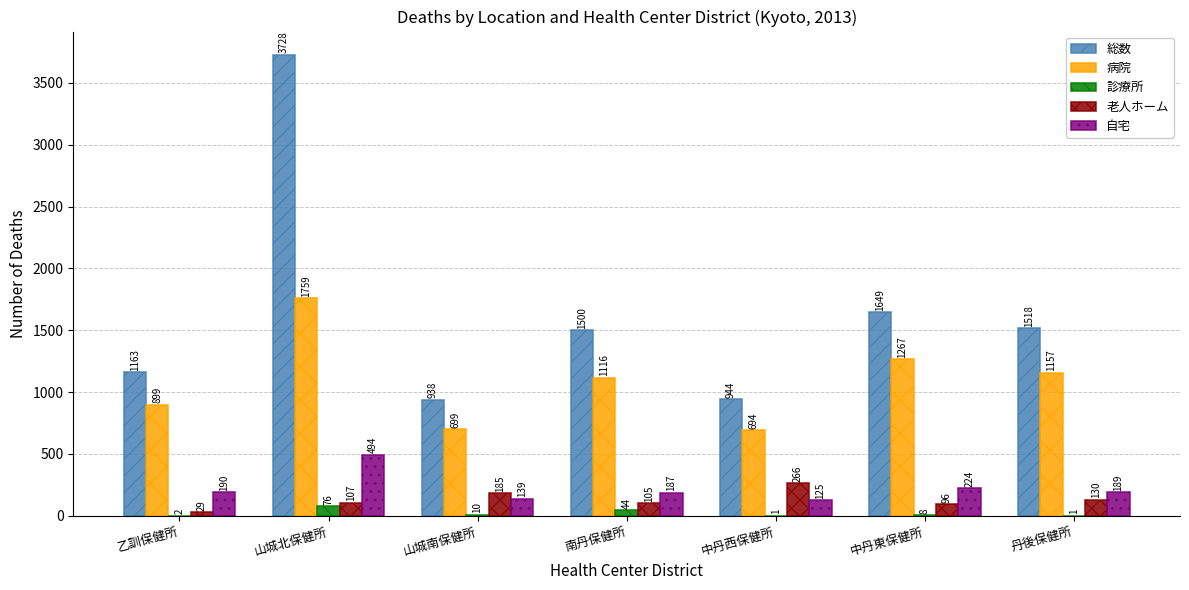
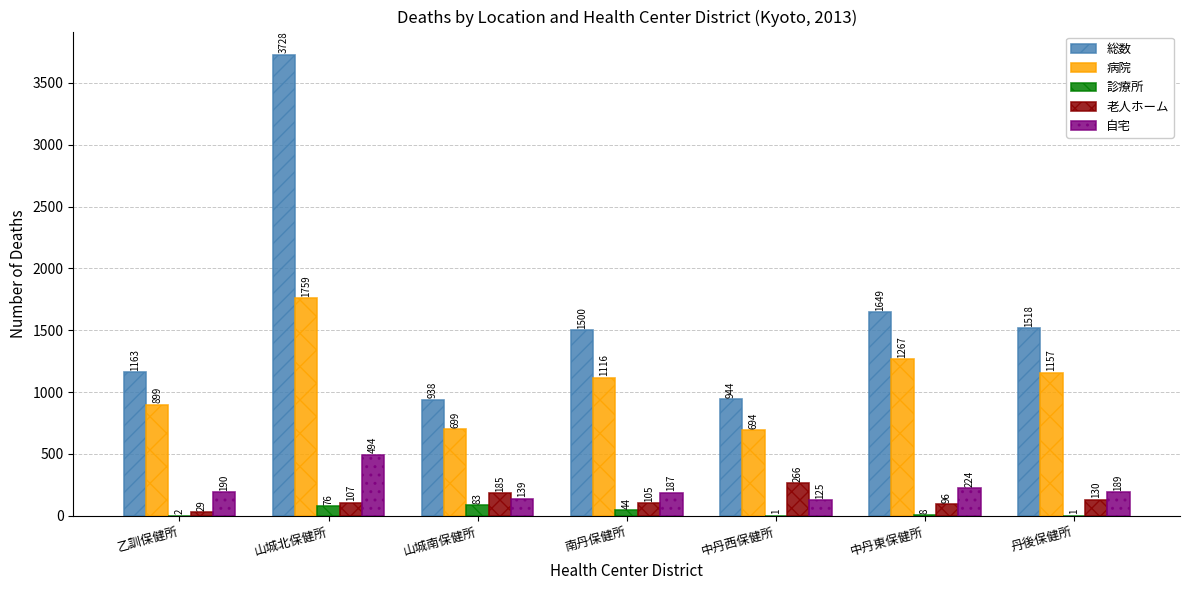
診療所, 山城南保健所: 10 -> 83
